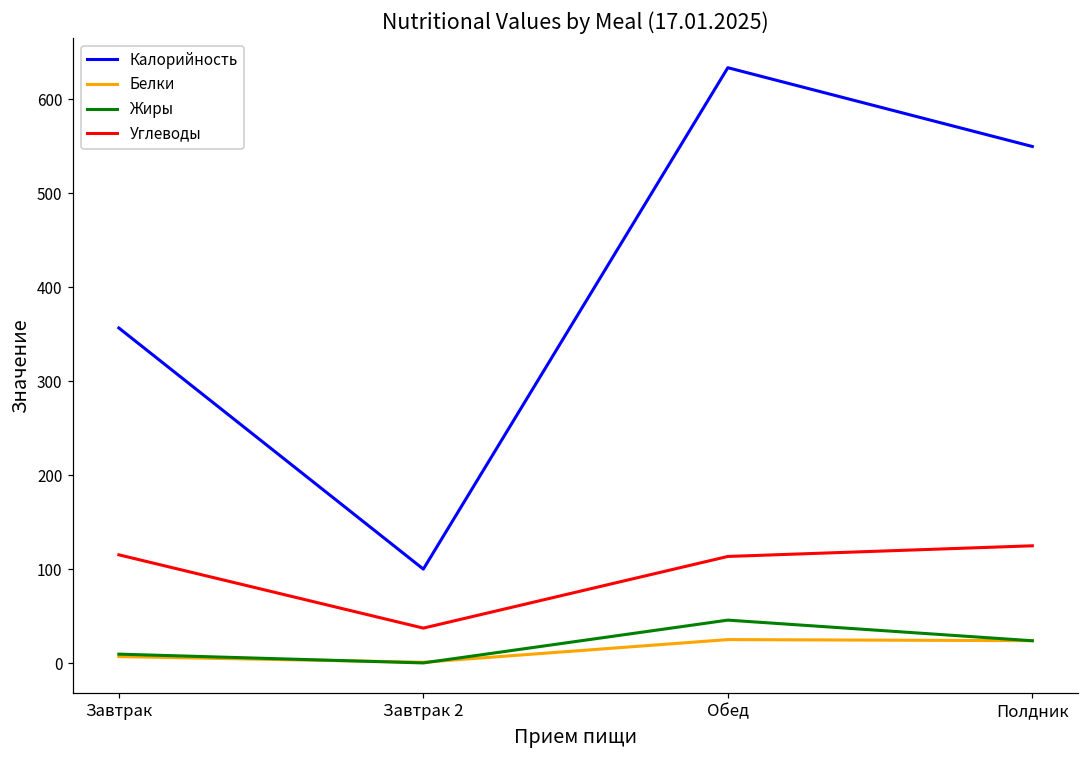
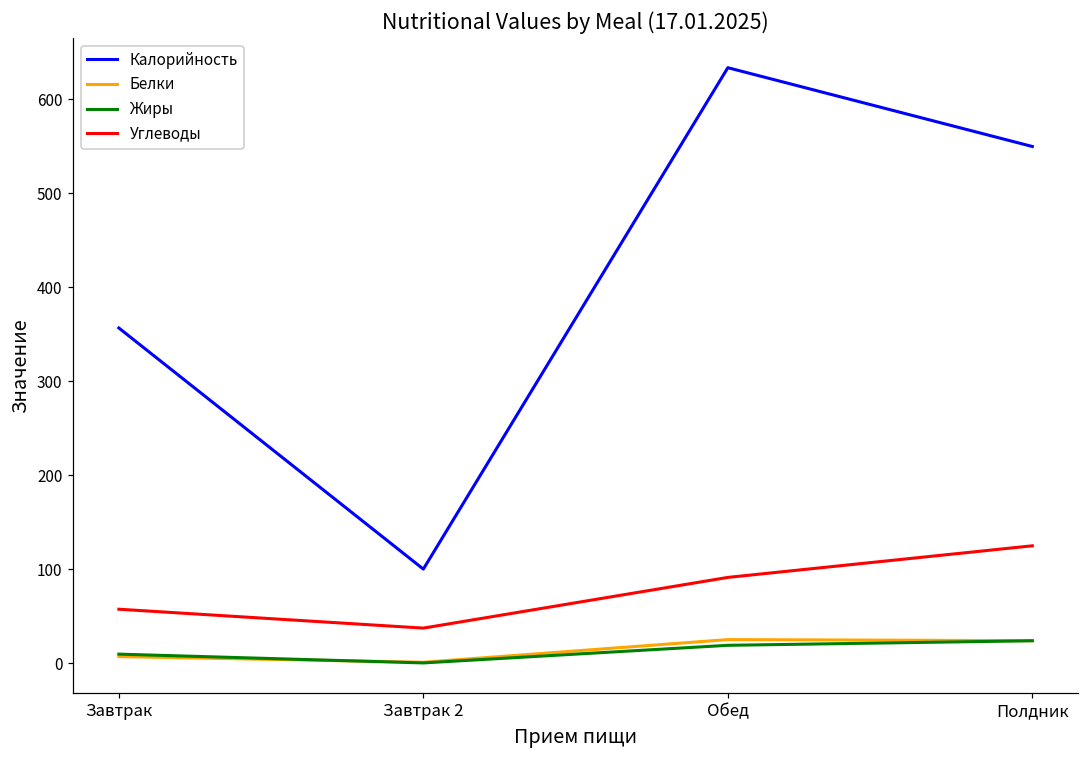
Углеводы, Завтрак: 120 -> 60
Жиры, Обед: 50 -> 20
Углеводы, Обед: 110 -> 90
